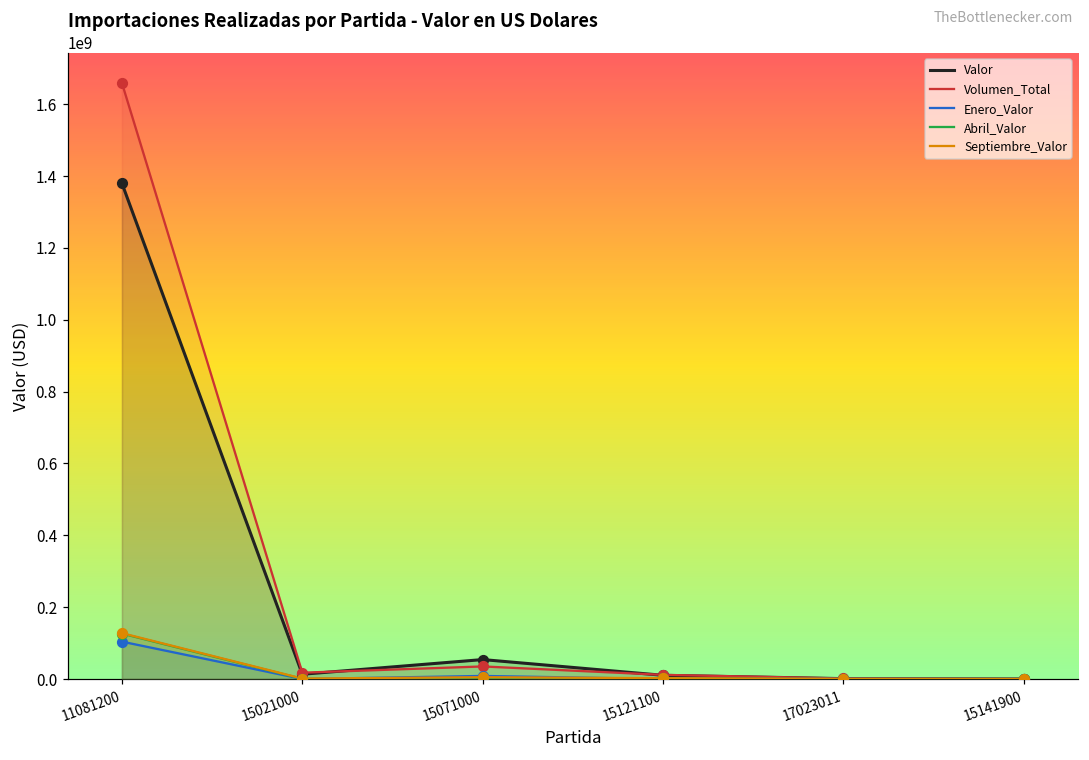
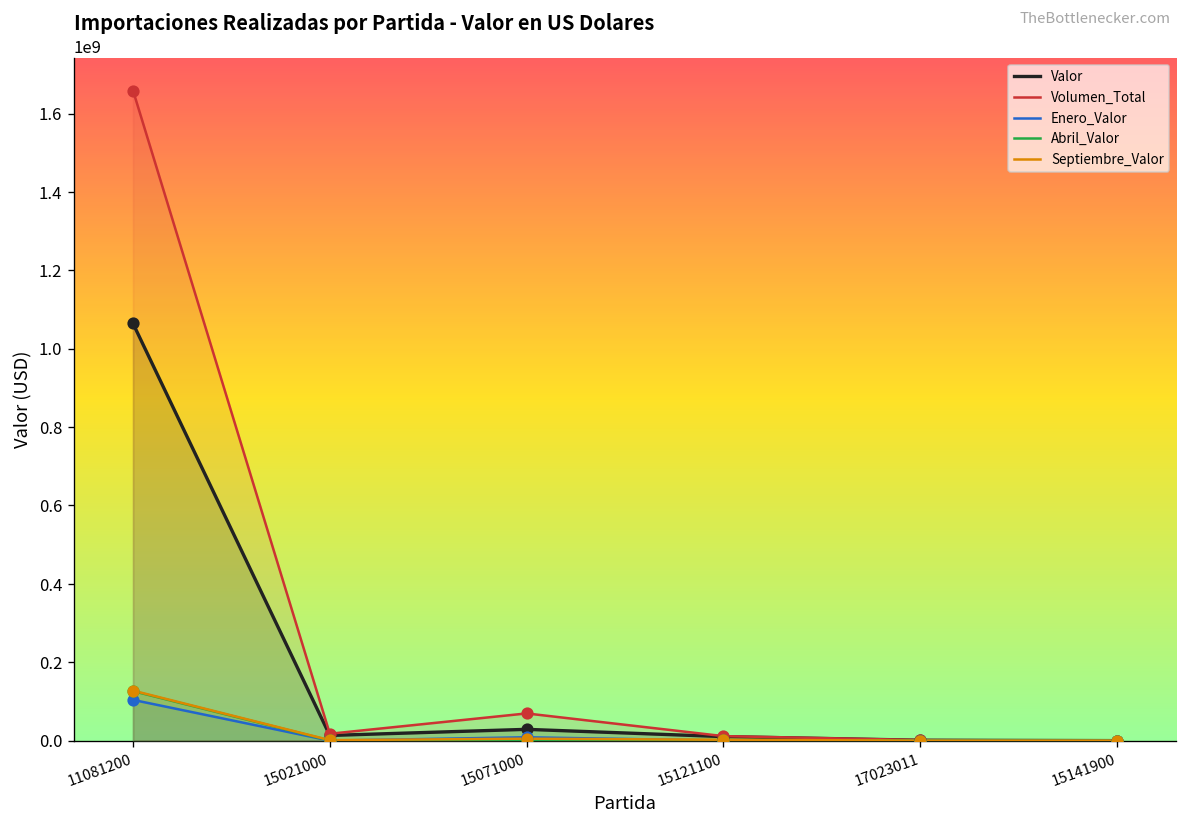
Valor, 11081200: 1380000000 -> 1060000000
Valor, 15071000: 50000000 -> 30000000
Volumen_Total, 15071000: 30000000 -> 70000000
